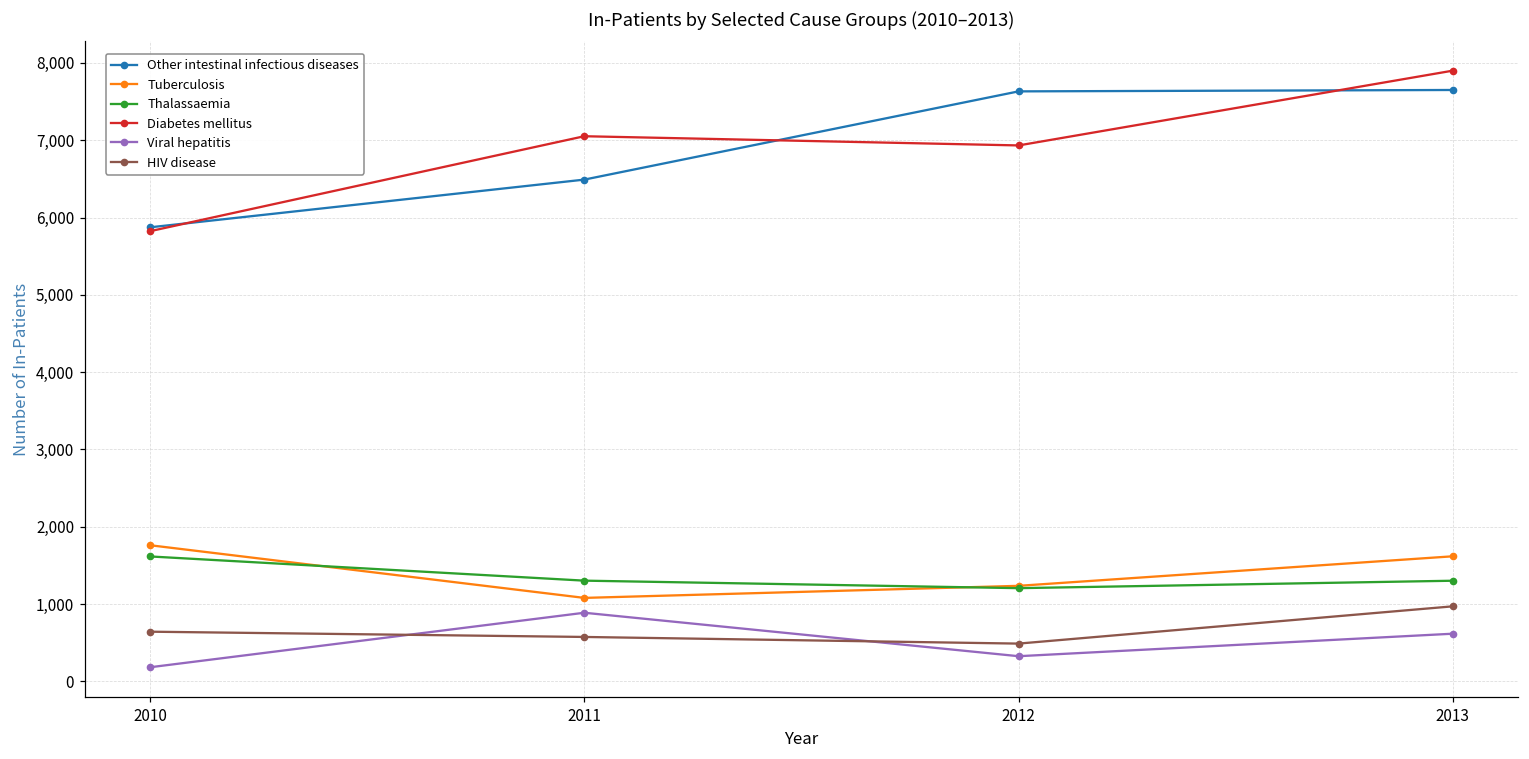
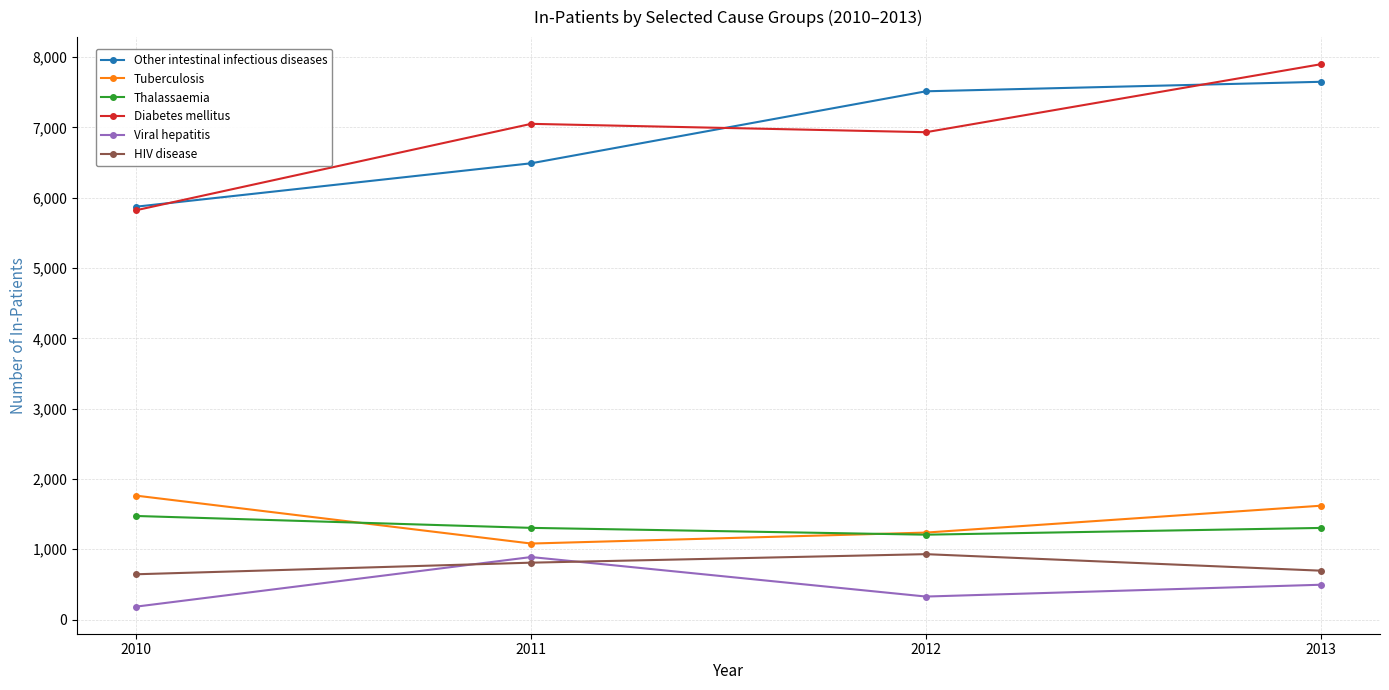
Thalassaemia, 2010: 1,600 -> 1,500
HIV disease, 2011: 600 -> 800
Other intestinal infectious diseases, 2012: 7,600 -> 7,500
HIV disease, 2012: 500 -> 900
Viral hepatitis, 2013: 600 -> 500
HIV disease, 2013: 1,000 -> 700
